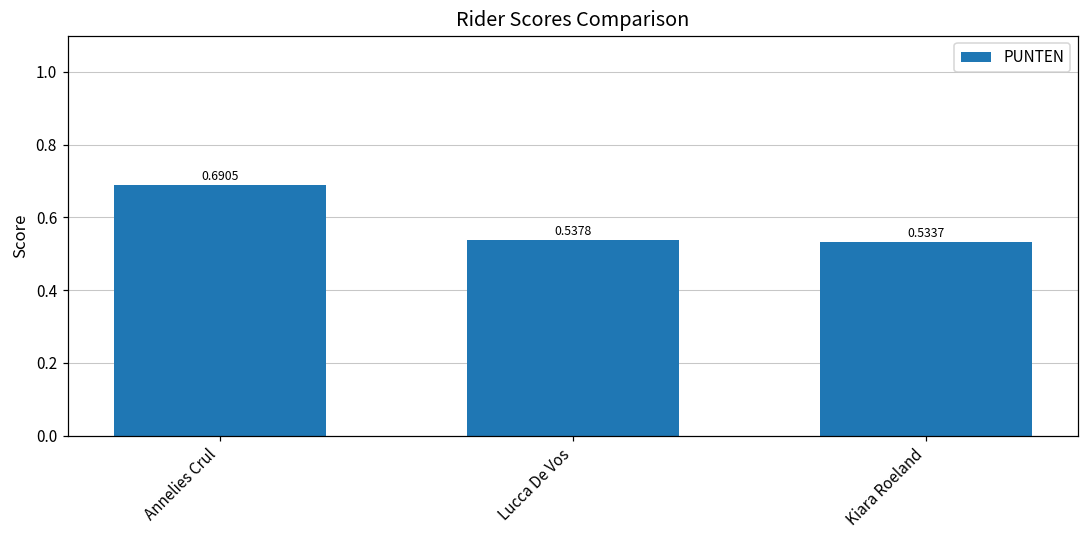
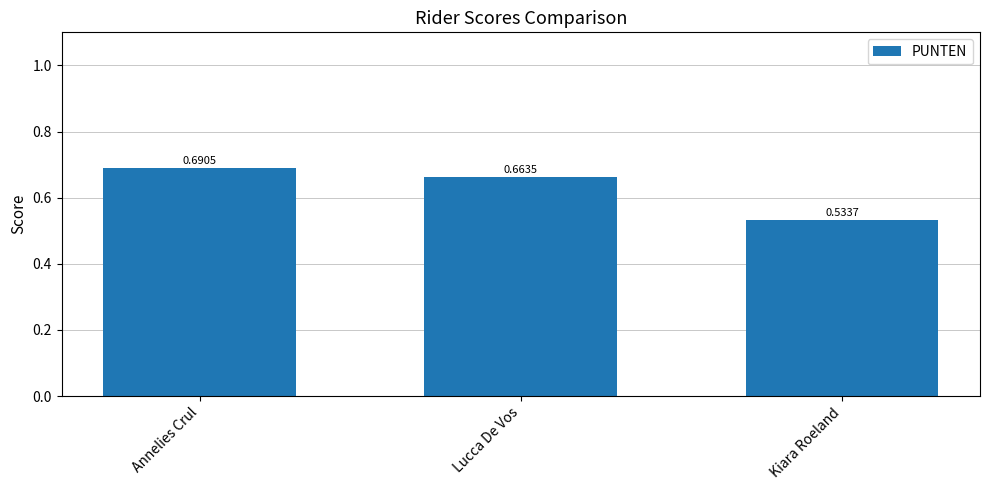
Lucca De Vos: 0.5378 -> 0.6635
